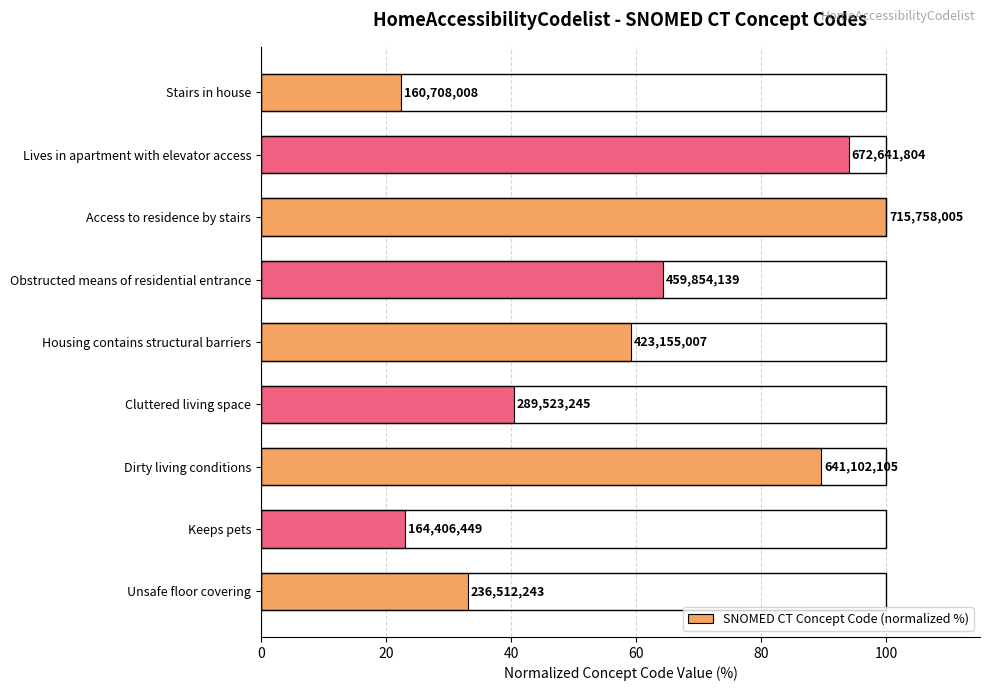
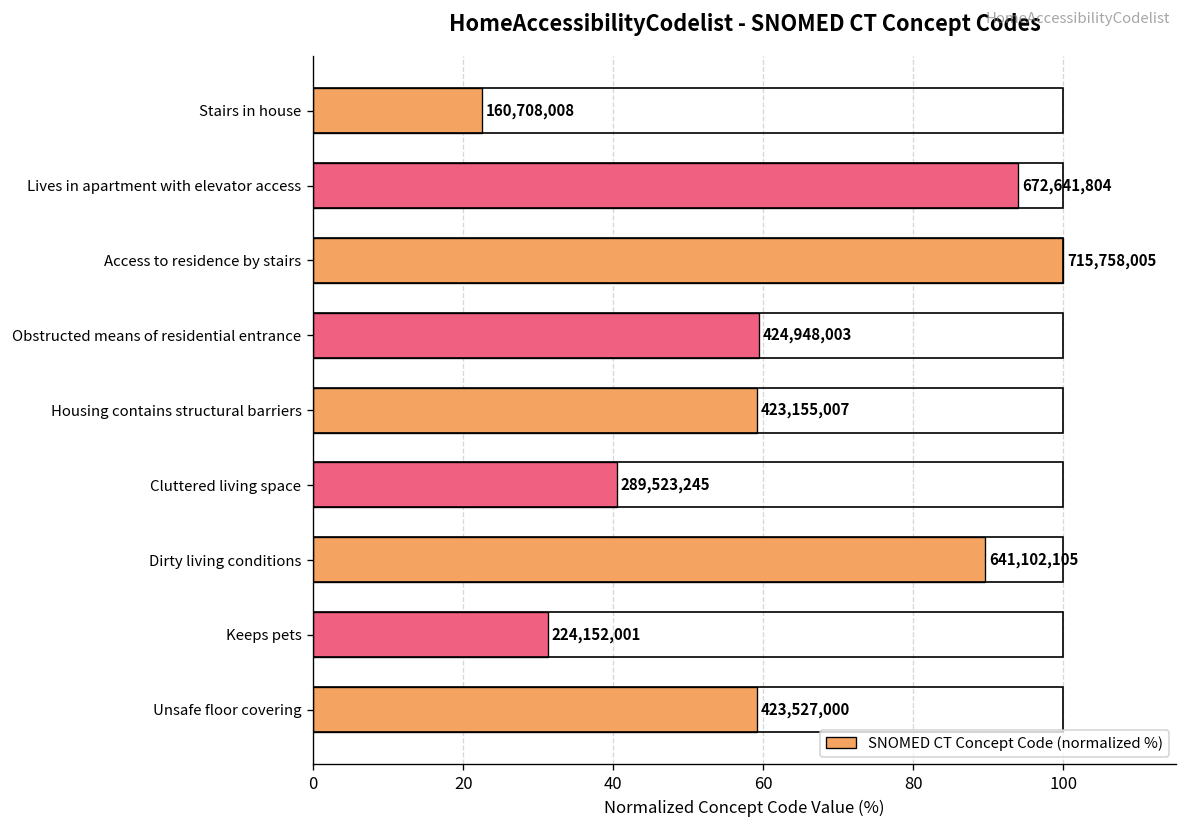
Obstructed means of residential entrance: 459,854,139 -> 424,948,003
Keeps pets: 164,406,449 -> 224,152,001
Unsafe floor covering: 236,512,243 -> 423,527,000
